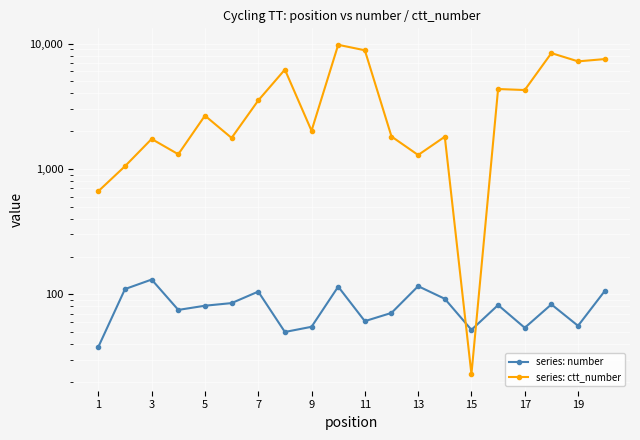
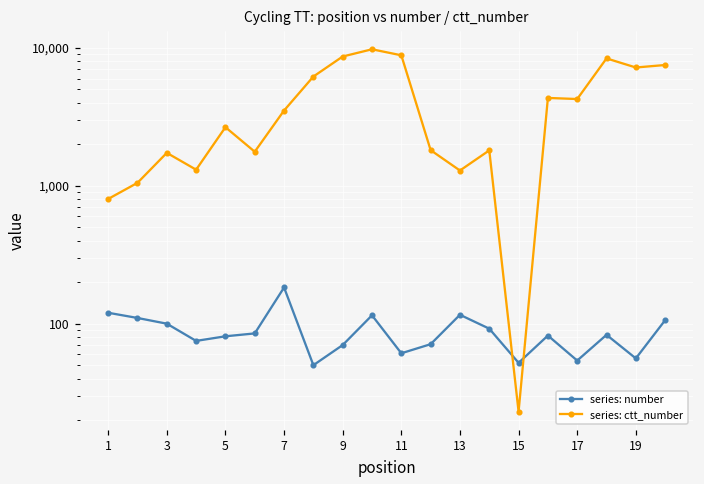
series: number, 1: 38 -> 120
series: ctt_number, 1: 700 -> 800
series: number, 3: 130 -> 100
series: number, 7: 110 -> 180
series: number, 9: 60 -> 70
series: ctt_number, 9: 2,000 -> 9,000
